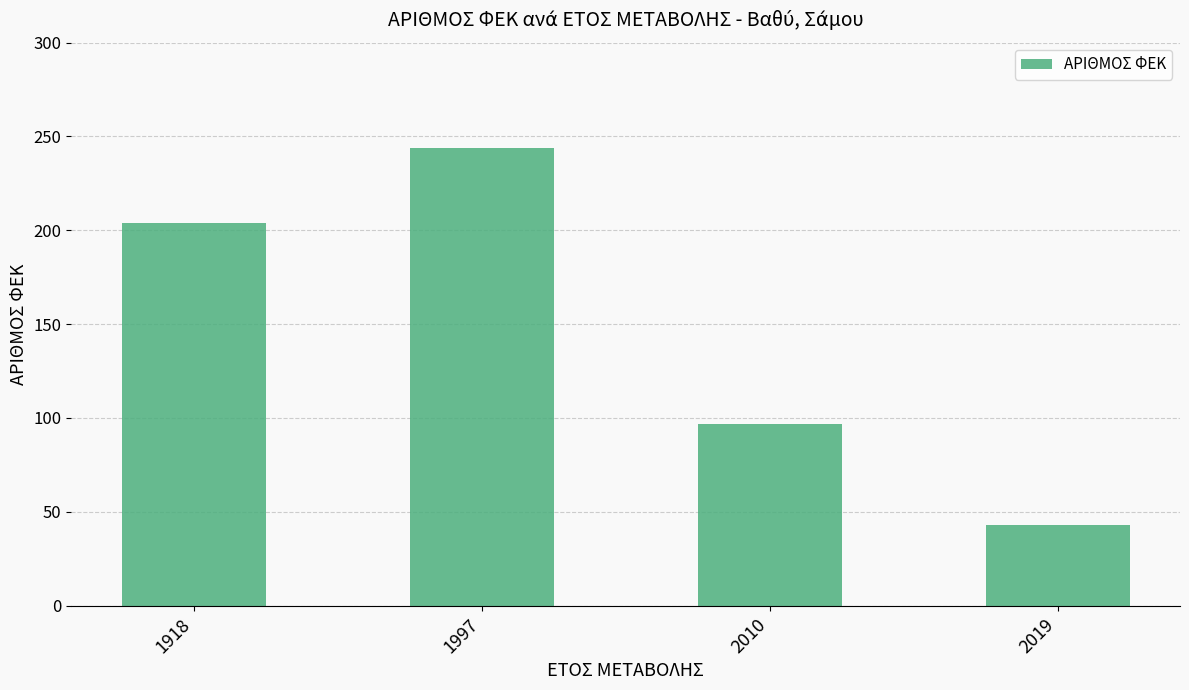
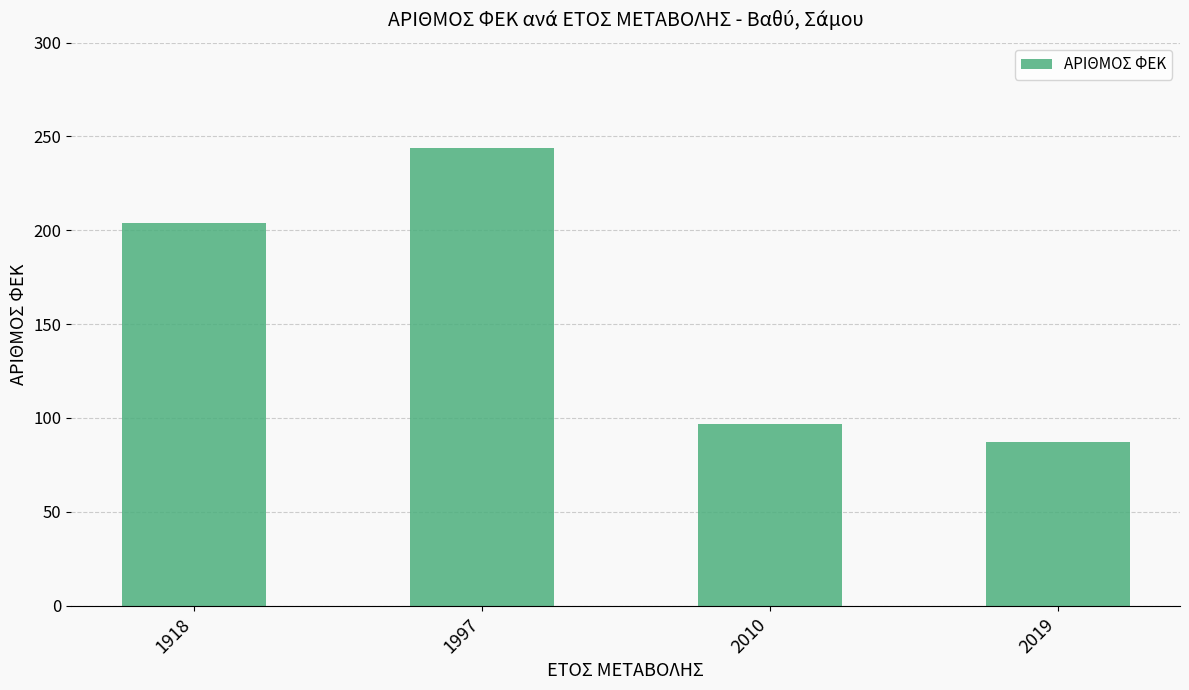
2019: 43 -> 87
